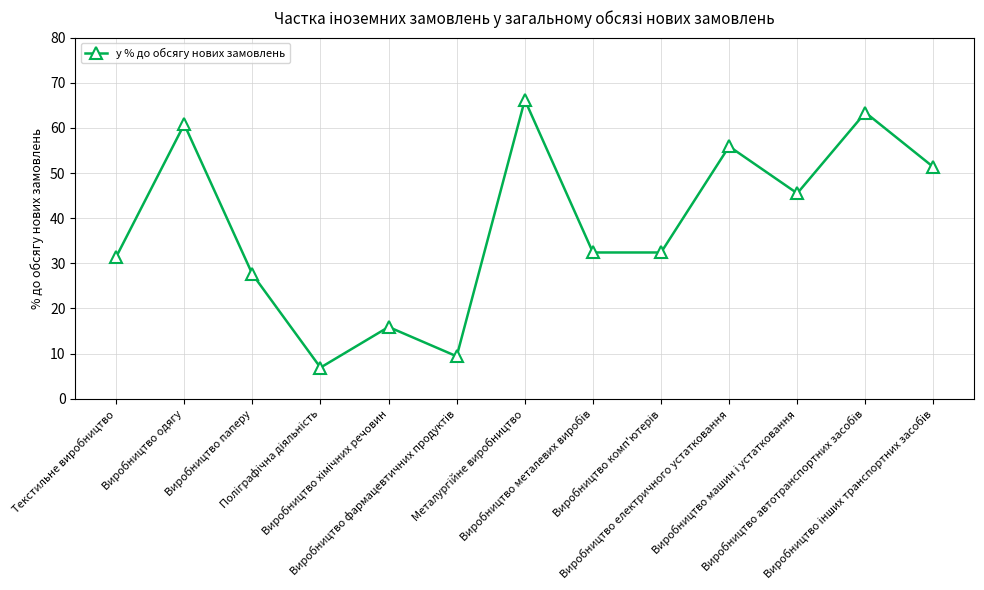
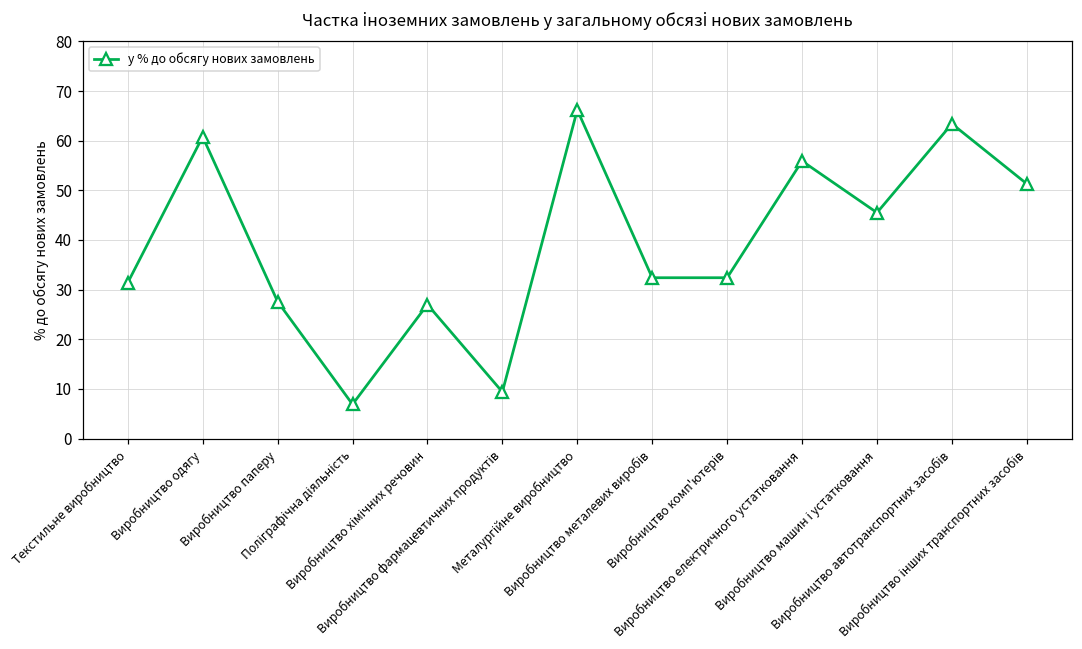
Виробництво хімічних речовин: 16 -> 27
